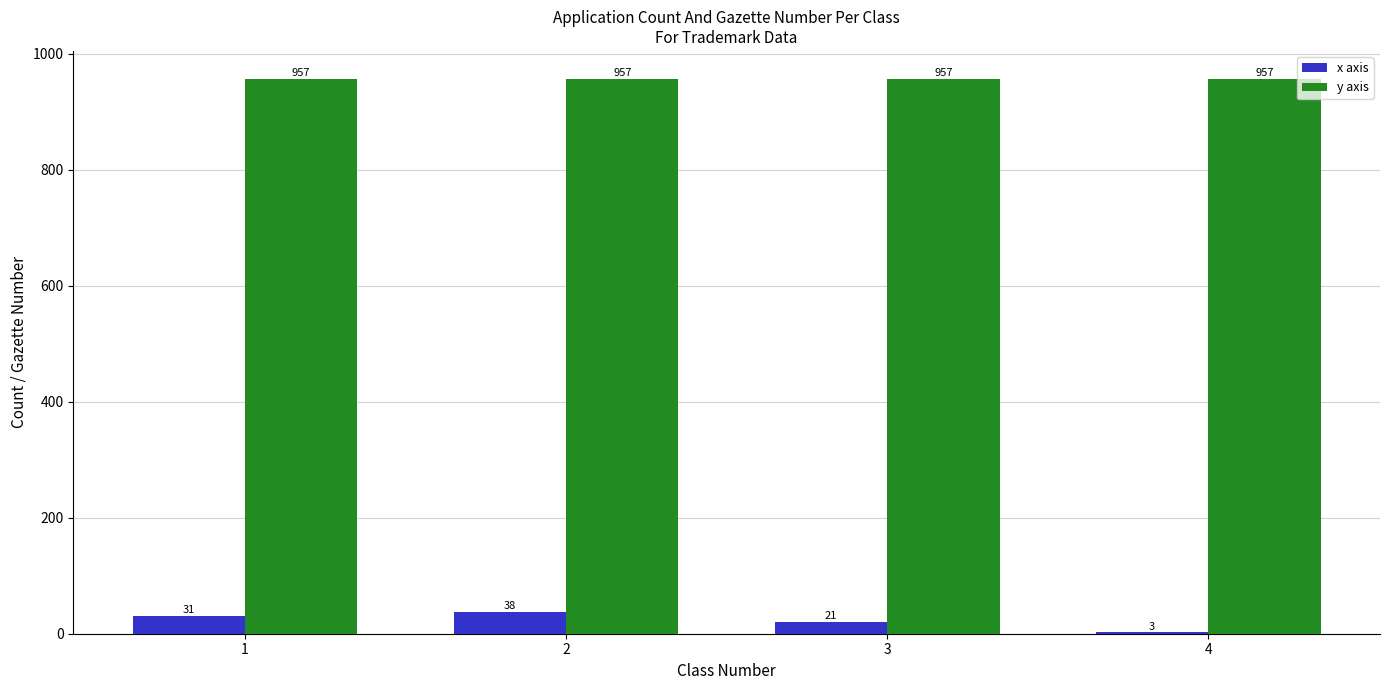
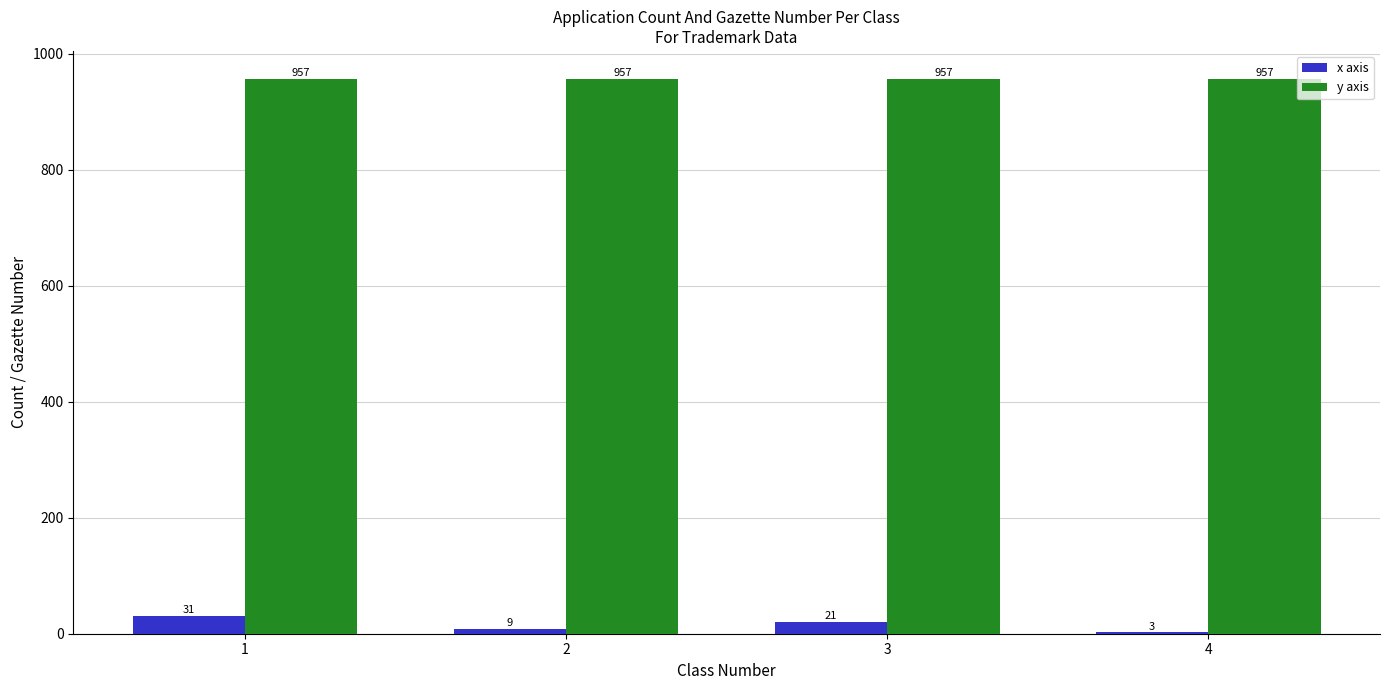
x axis, 2: 38 -> 9
